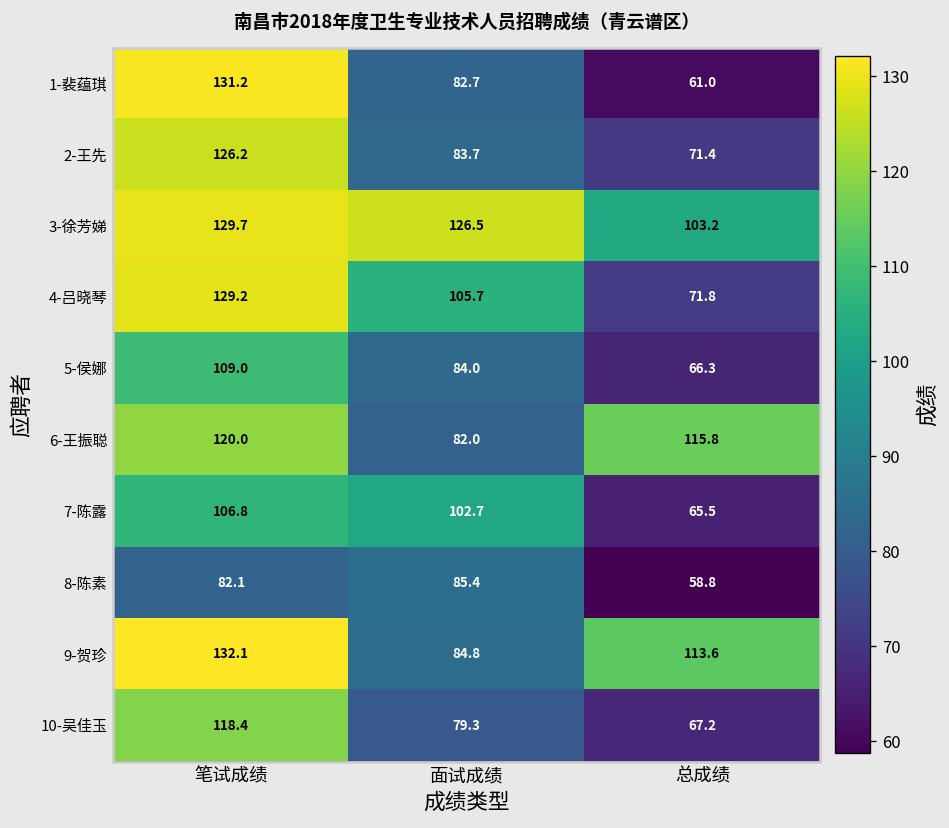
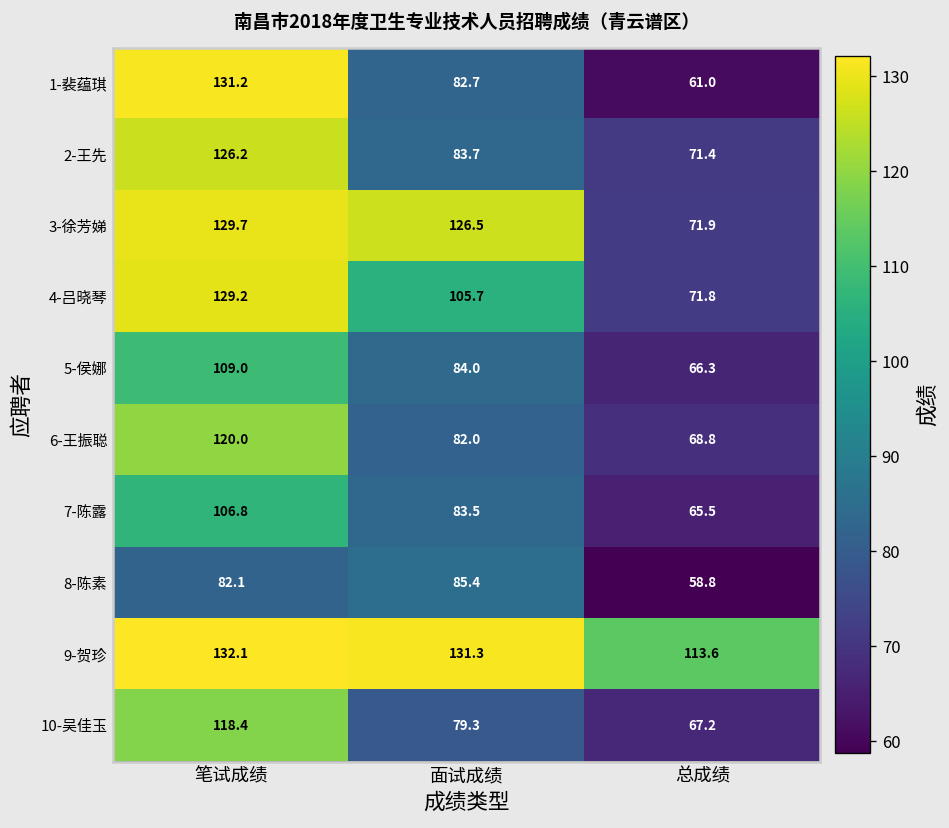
3-徐芳娣, 总成绩: 103.2 -> 71.9
6-王振聪, 总成绩: 115.8 -> 68.8
7-陈露, 面试成绩: 102.7 -> 83.5
9-贺珍, 面试成绩: 84.8 -> 131.3
